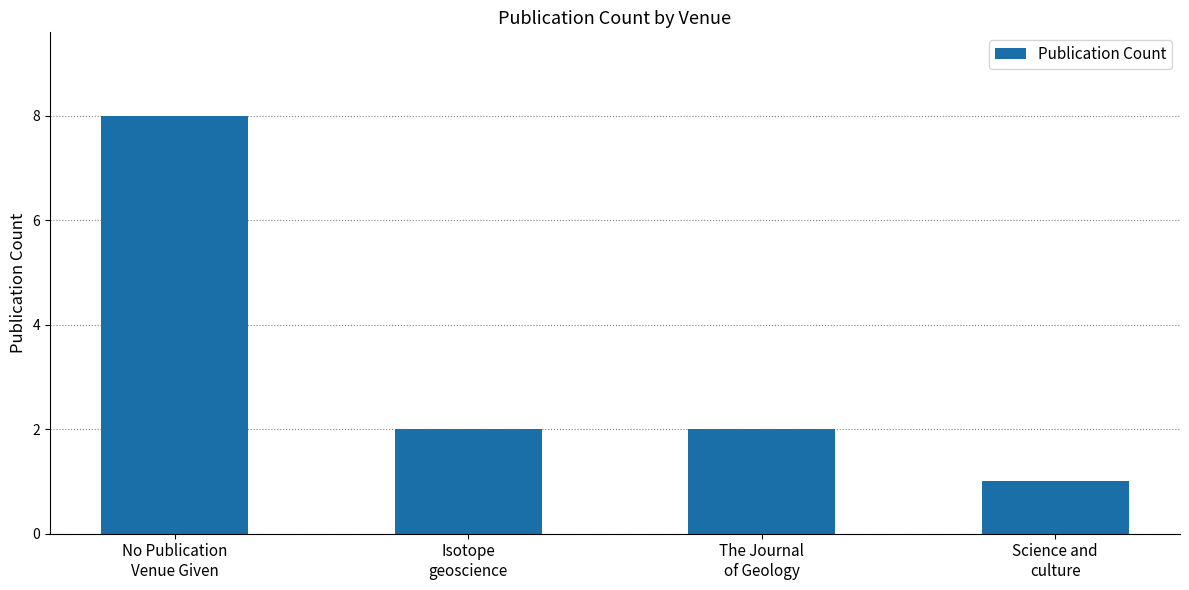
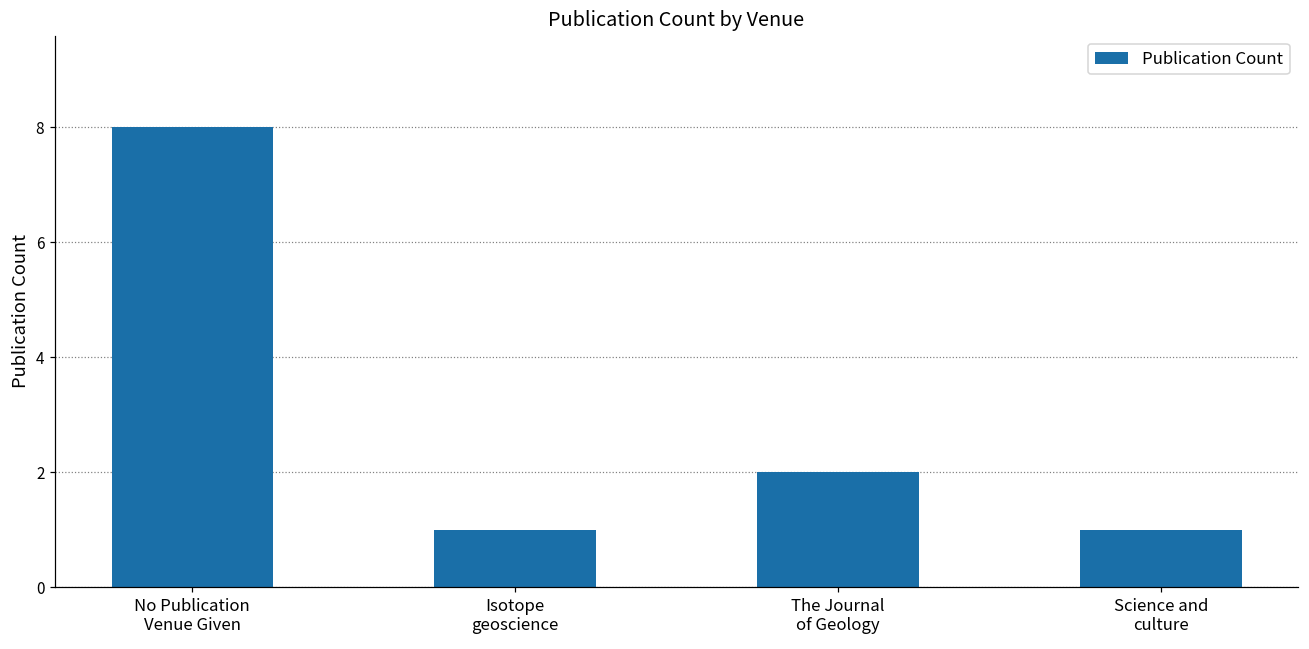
Isotope geoscience: 2 -> 1
